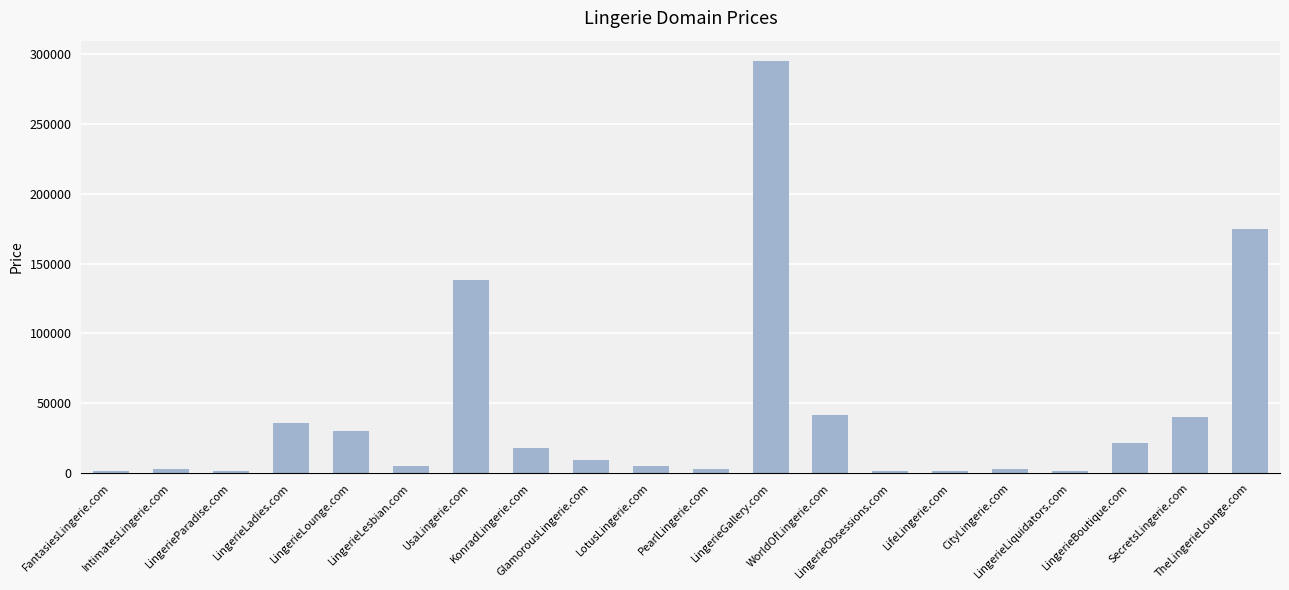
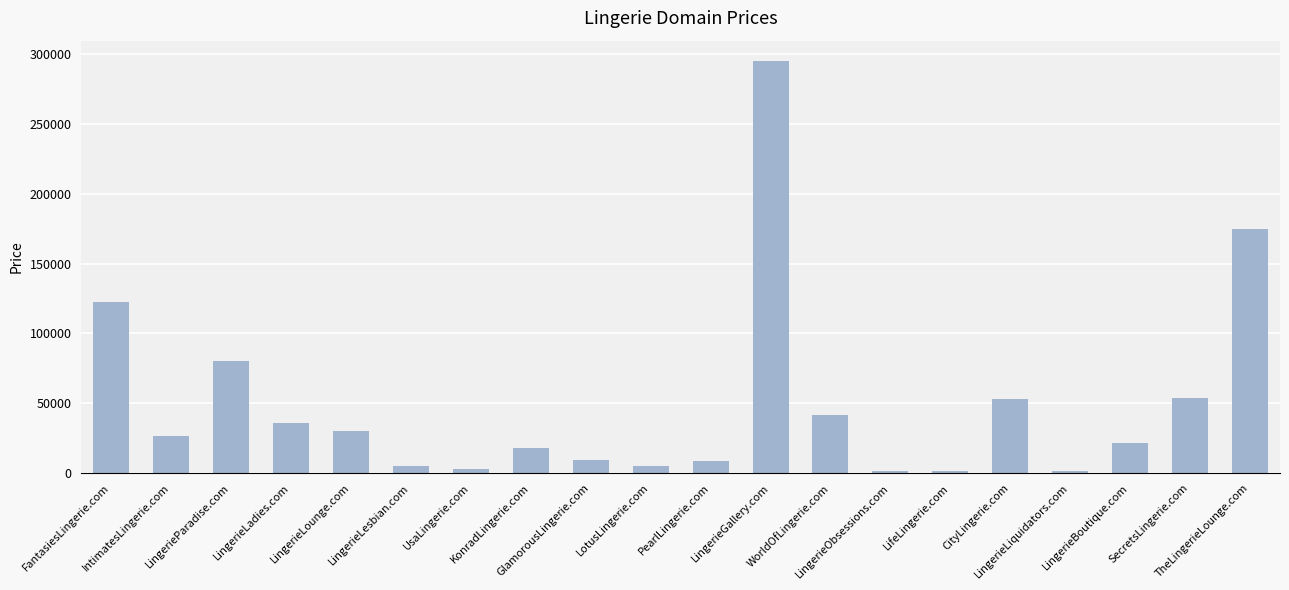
FantasiesLingerie.com: 2000 -> 123000
IntimatesLingerie.com: 3000 -> 27000
LingerieParadise.com: 2000 -> 80000
UsaLingerie.com: 138000 -> 3000
PearlLingerie.com: 3000 -> 9000
CityLingerie.com: 3000 -> 53000
SecretsLingerie.com: 40000 -> 54000
